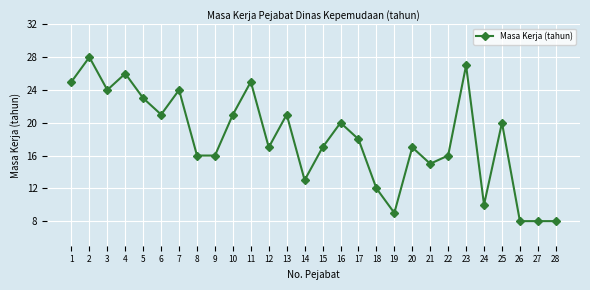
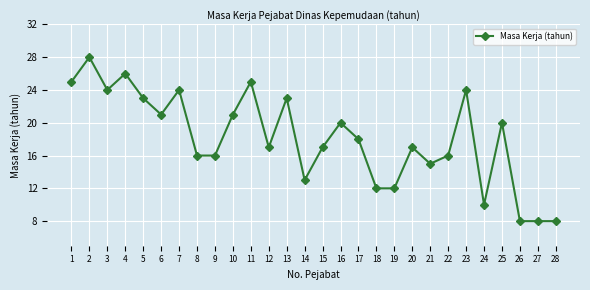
13: 21 -> 23
19: 9 -> 12
23: 27 -> 24
